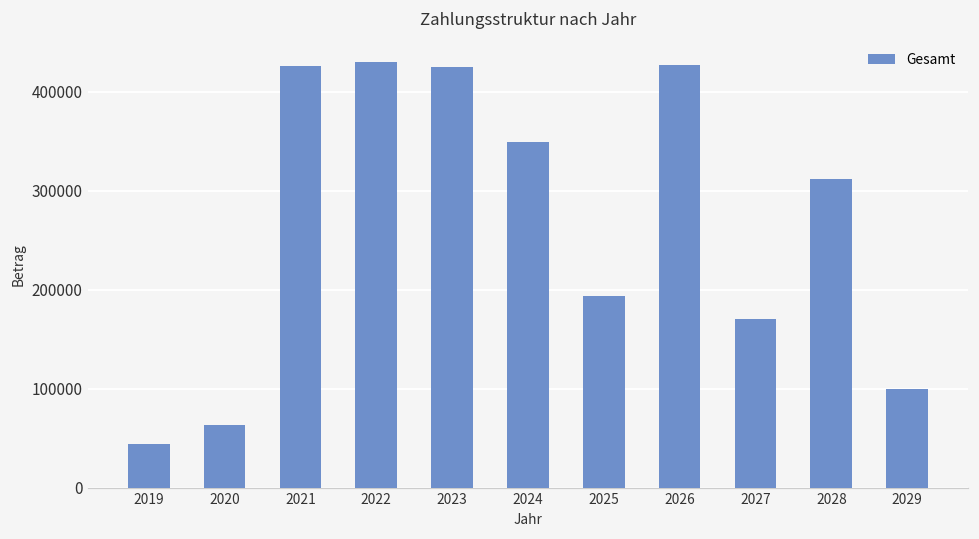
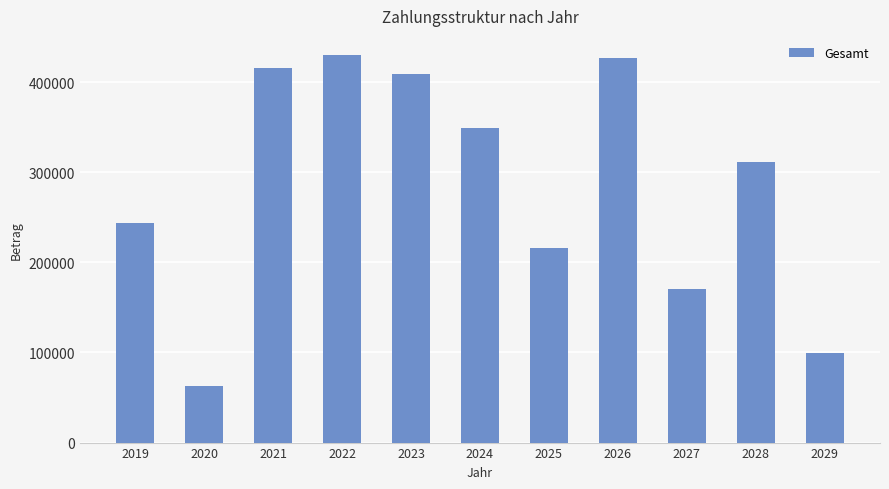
2019: 40000 -> 240000
2021: 430000 -> 420000
2023: 420000 -> 410000
2025: 190000 -> 220000
